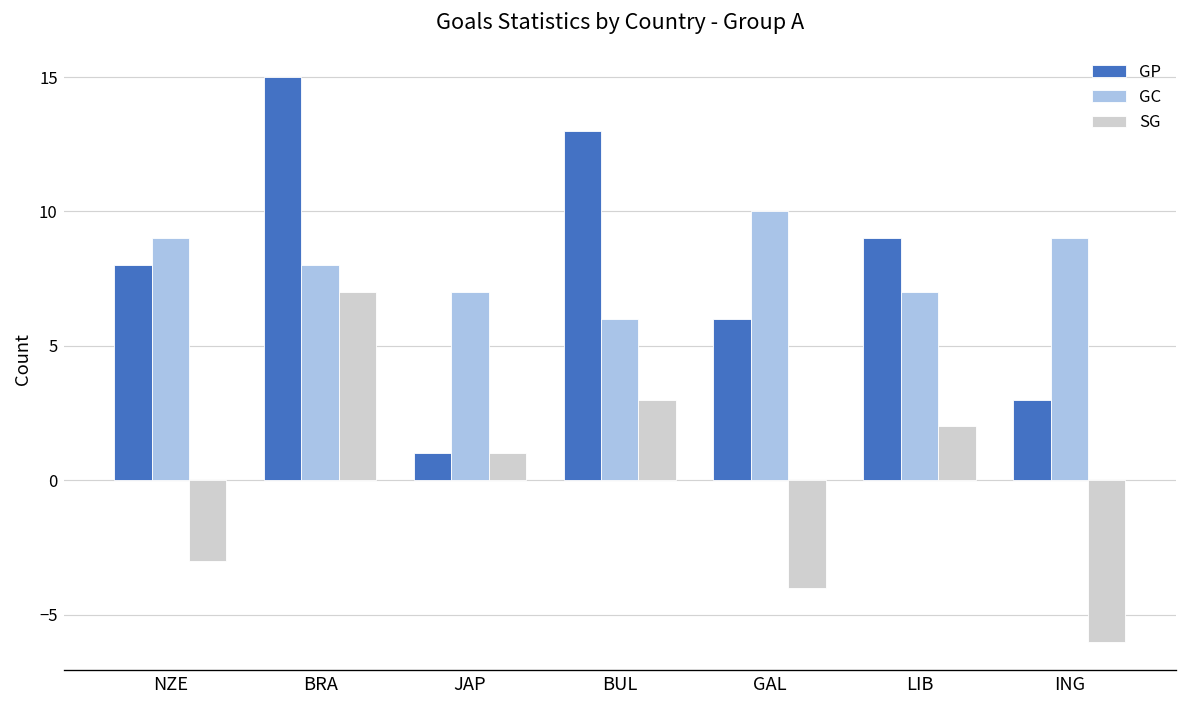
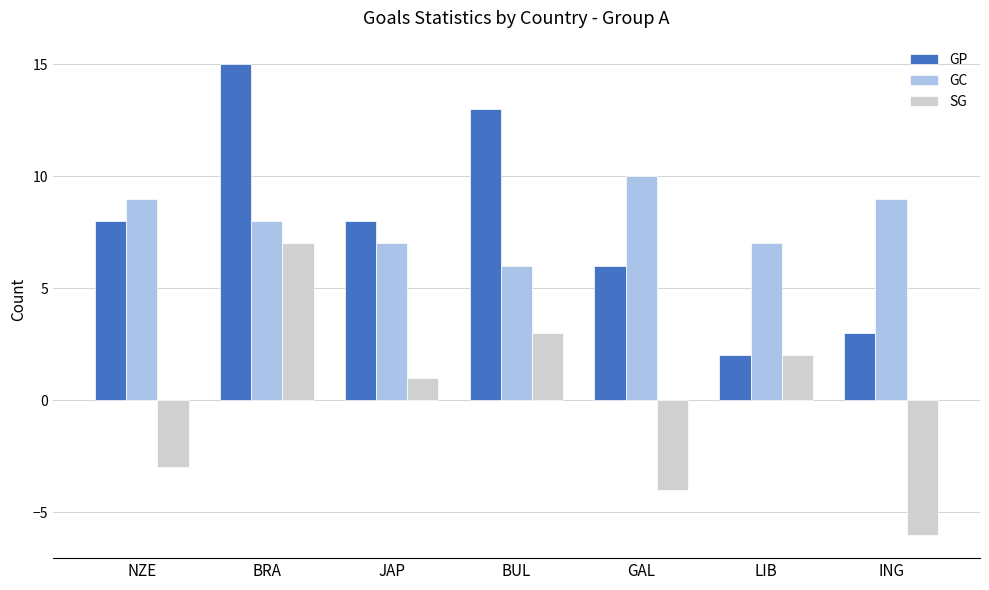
GP, JAP: 1 -> 8
GP, LIB: 9 -> 2
